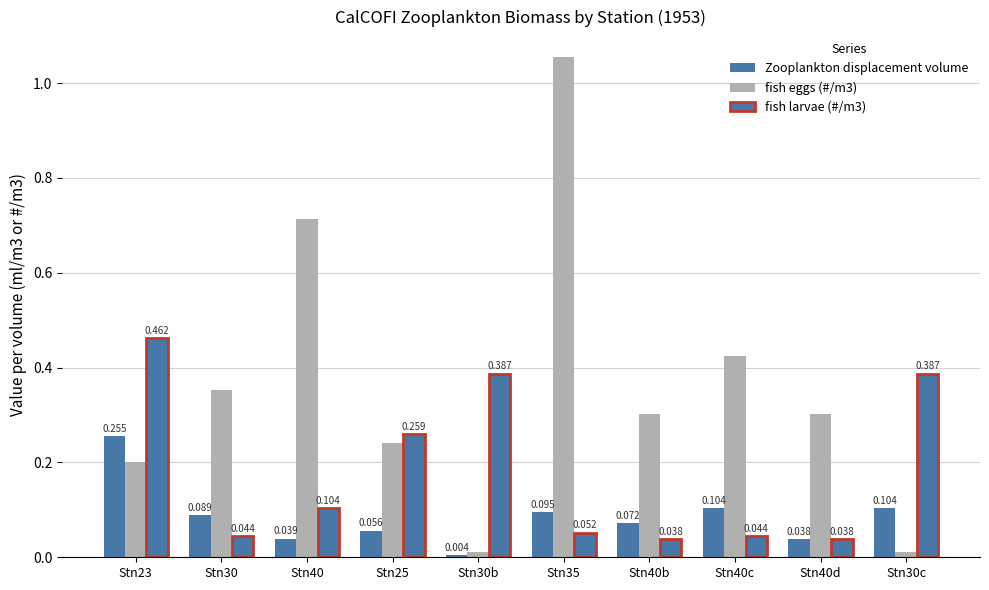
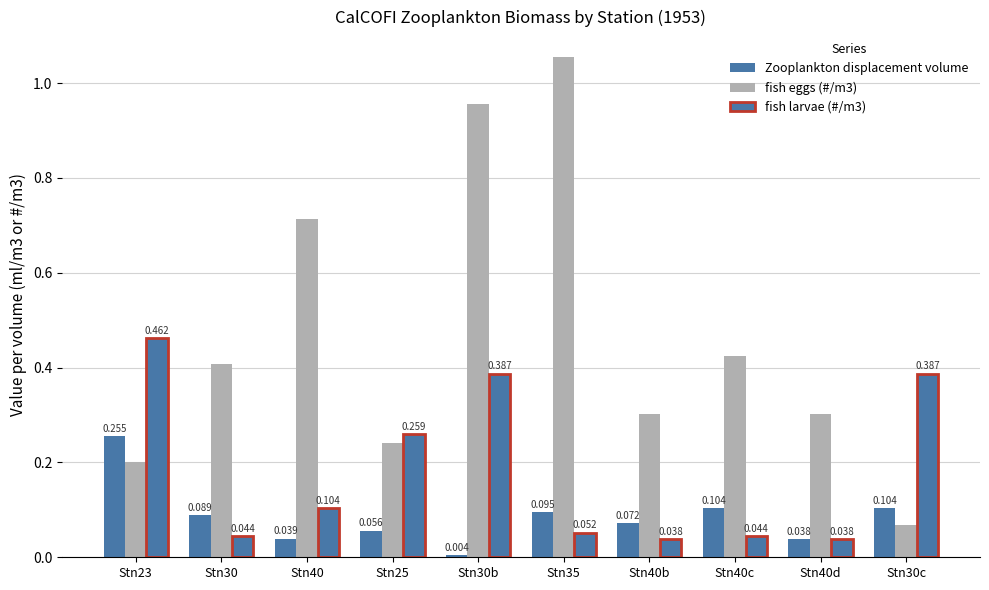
fish eggs (#/m3), Stn30: 0.35 -> 0.41
fish eggs (#/m3), Stn30b: 0.01 -> 0.96
fish eggs (#/m3), Stn30c: 0.01 -> 0.07
